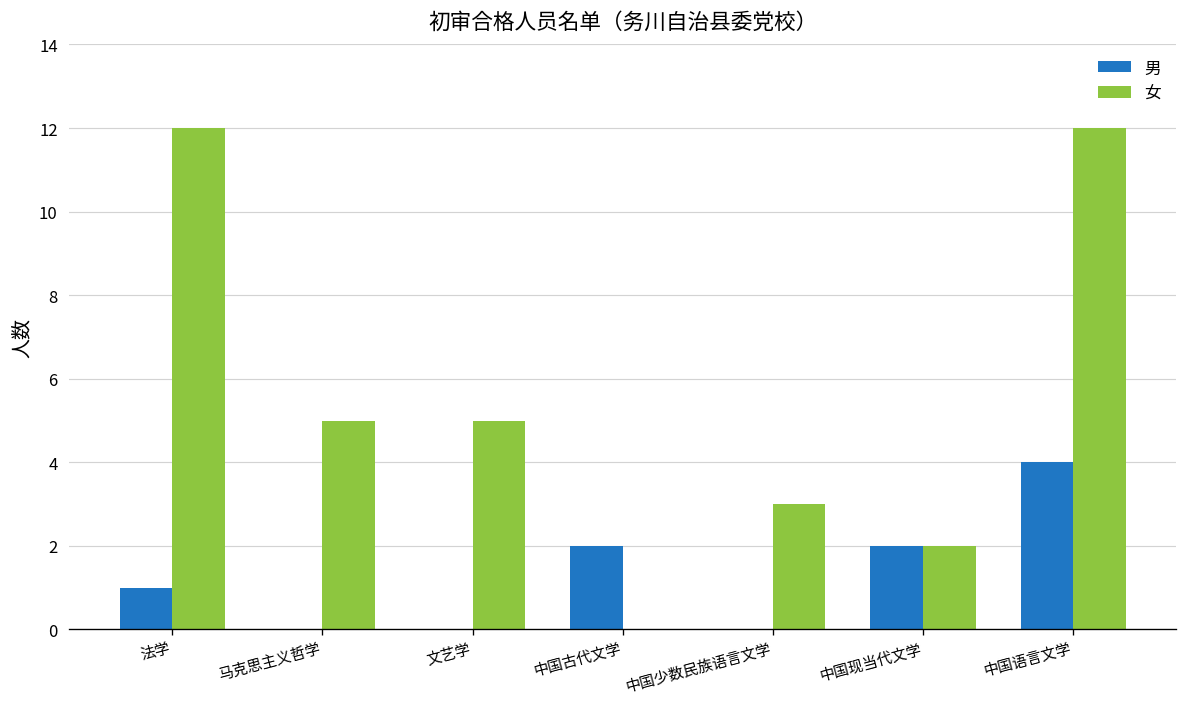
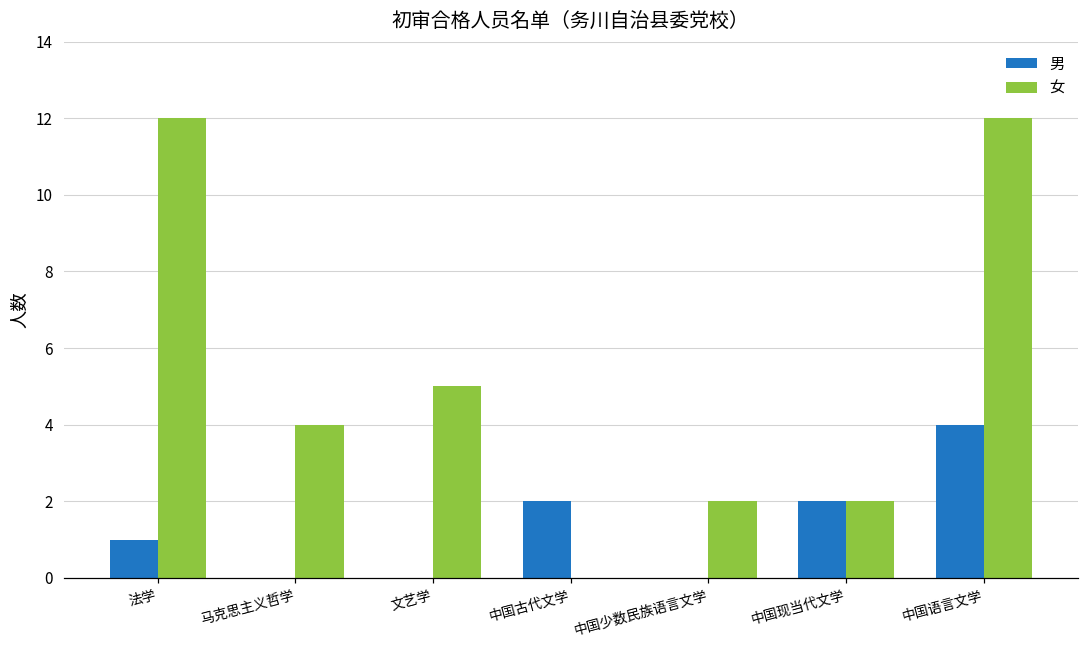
女, 马克思主义哲学: 5 -> 4
女, 中国少数民族语言文学: 3 -> 2
